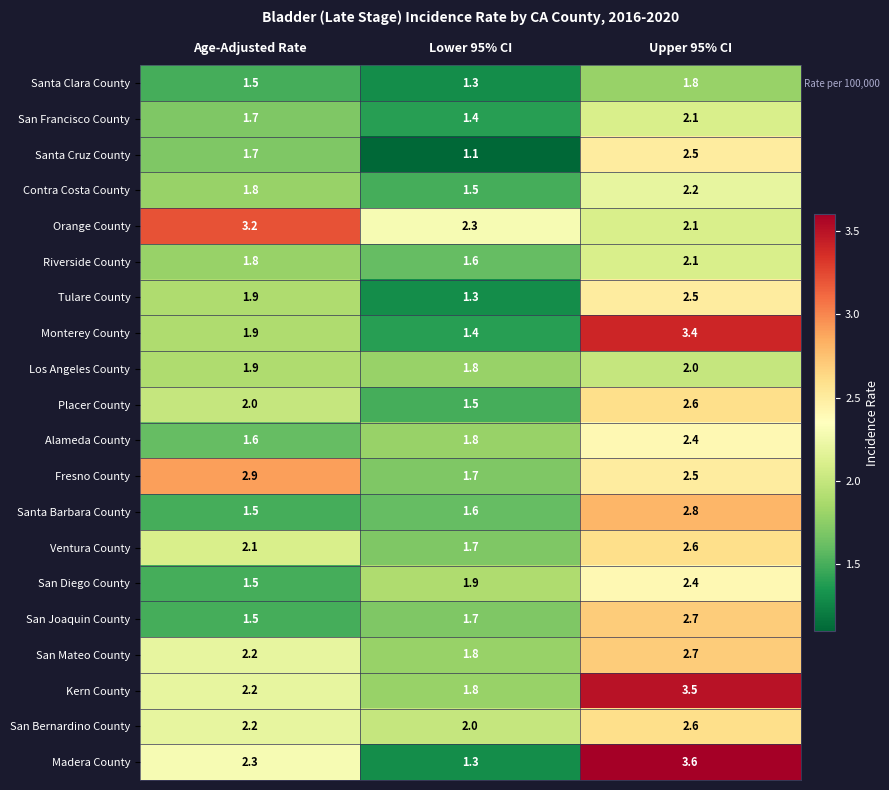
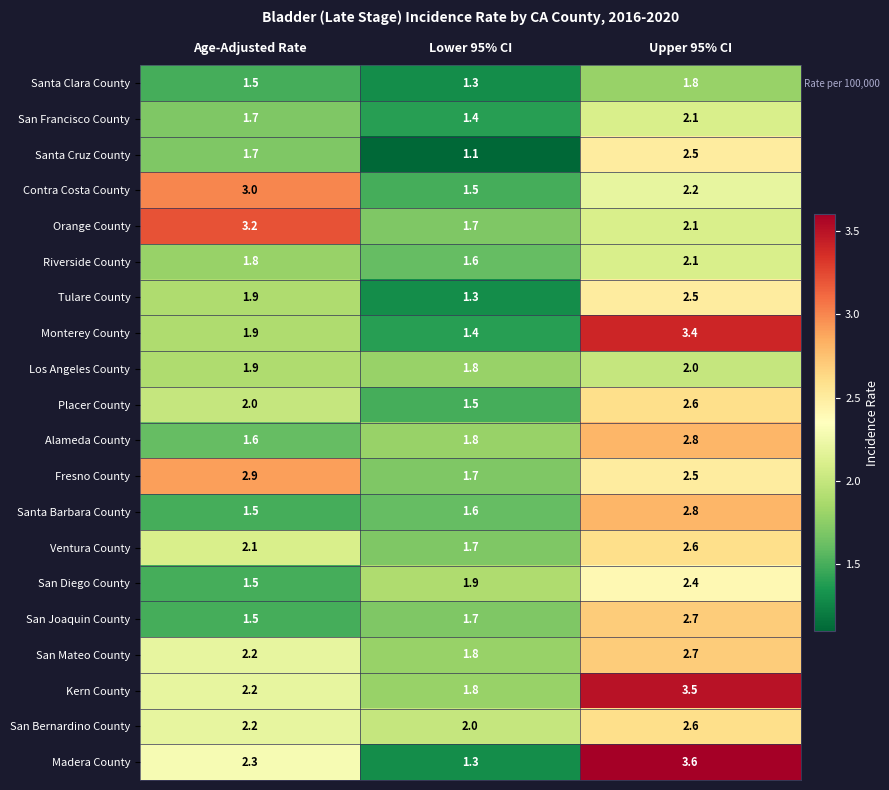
Contra Costa County, Age-Adjusted Rate: 1.8 -> 3.0
Orange County, Lower 95% CI: 2.3 -> 1.7
Alameda County, Upper 95% CI: 2.4 -> 2.8
